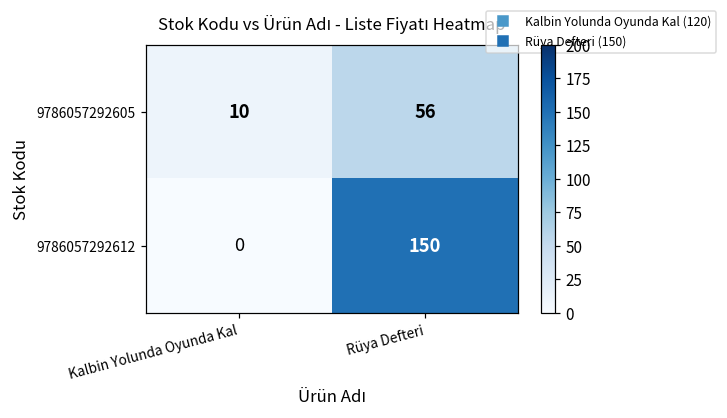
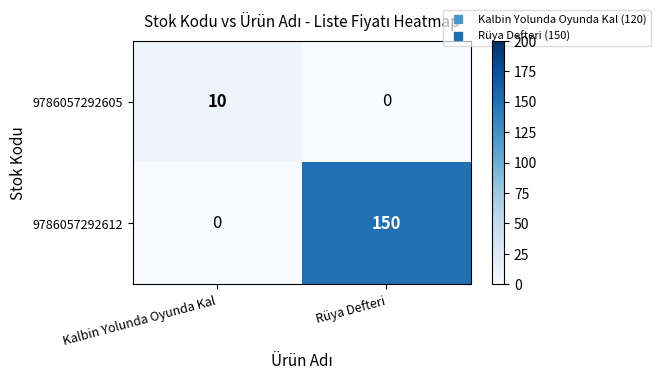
9786057292605, Rüya Defteri: 56 -> 0
